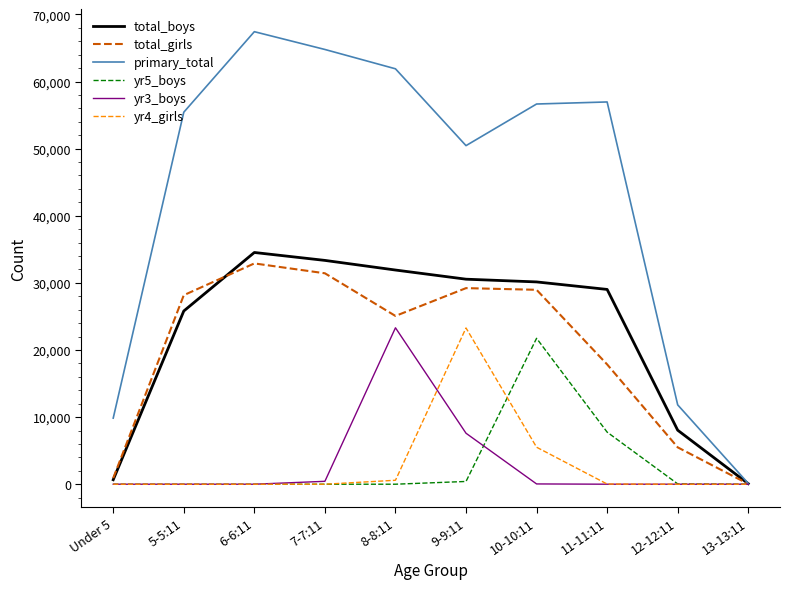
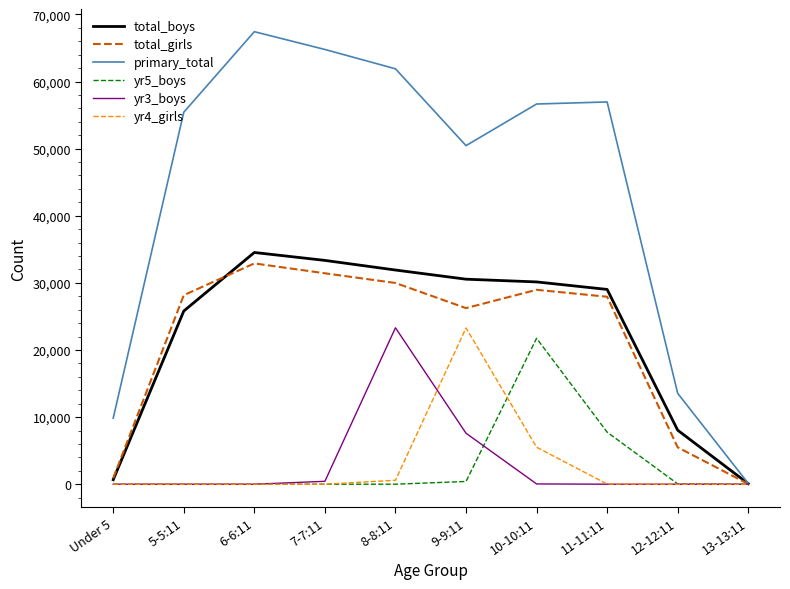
total_girls, 8-8:11: 25,000 -> 30,000
total_girls, 9-9:11: 29,000 -> 26,000
total_girls, 11-11:11: 18,000 -> 28,000
primary_total, 12-12:11: 12,000 -> 14,000
